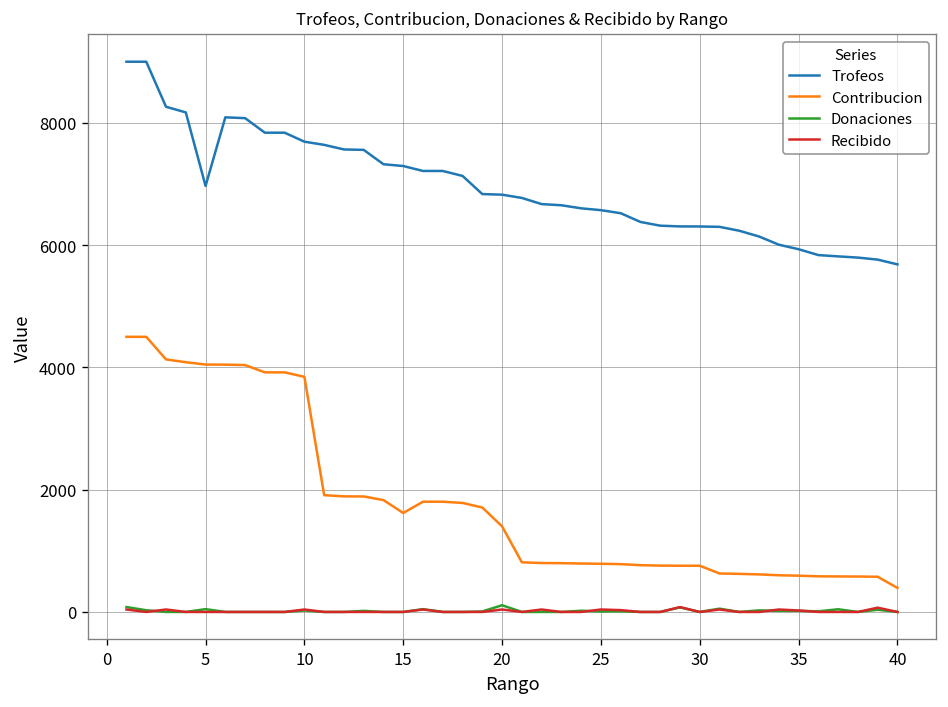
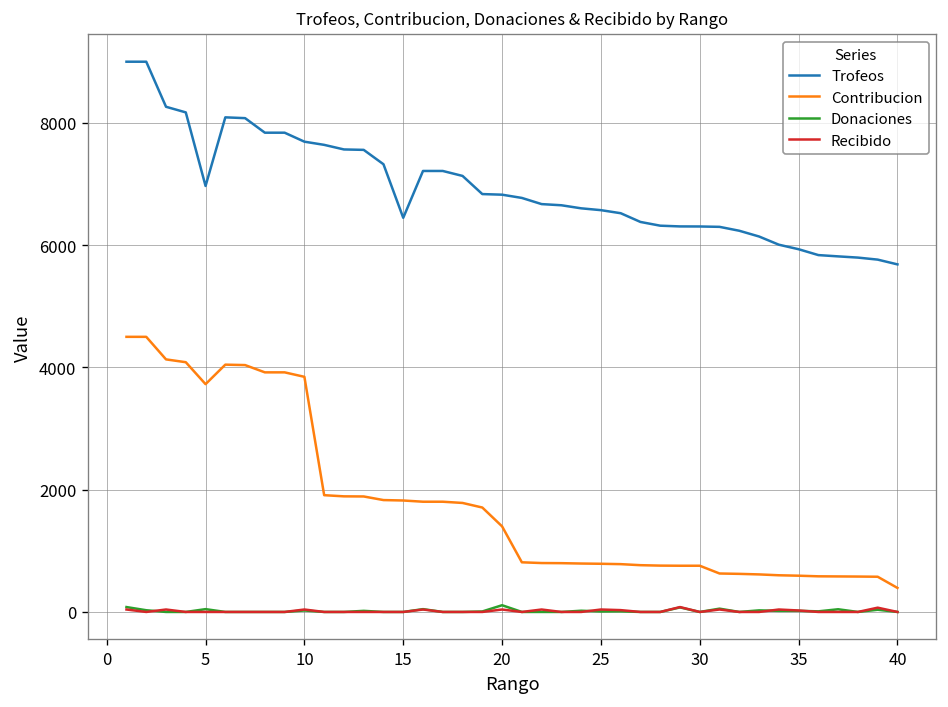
Contribucion, 5: 4000 -> 3700
Trofeos, 15: 7300 -> 6400
Contribucion, 15: 1600 -> 1800
